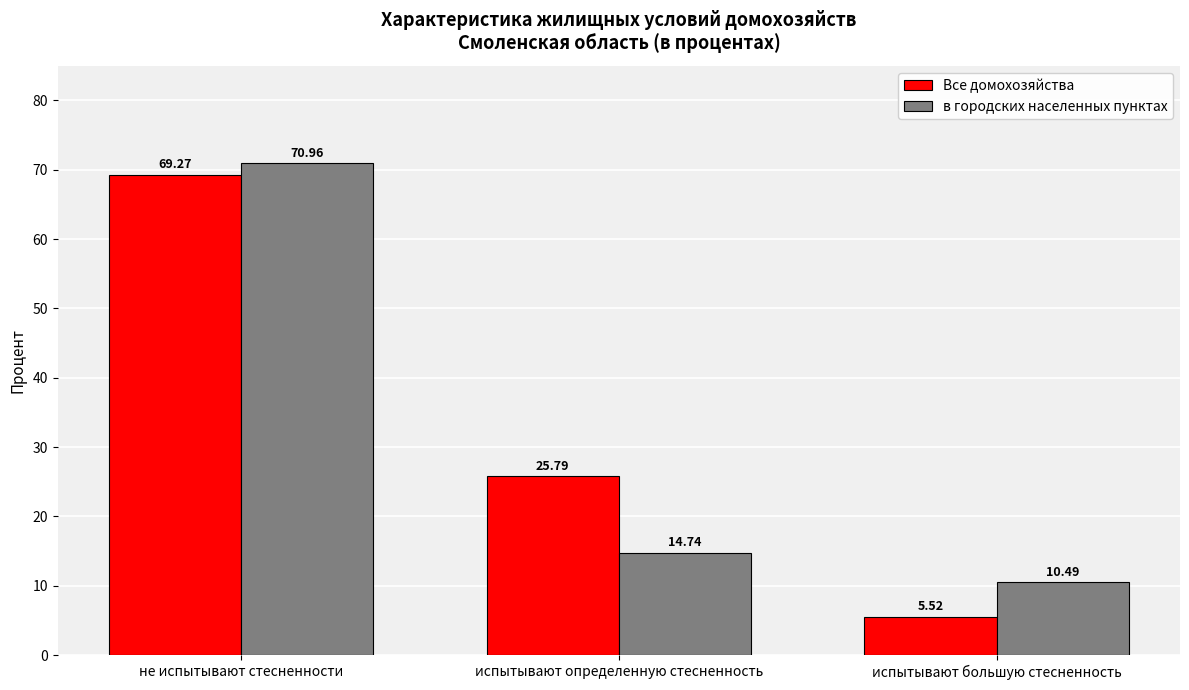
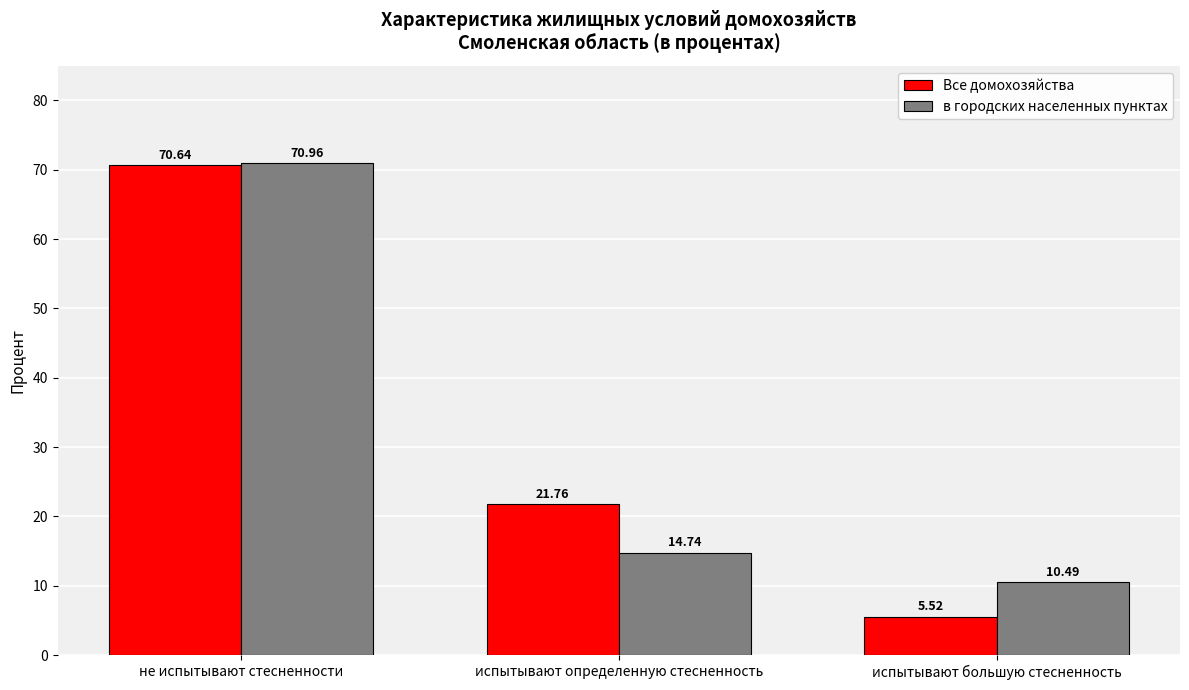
Все домохозяйства, не испытывают стесненности: 69.27 -> 70.64
Все домохозяйства, испытывают определенную стесненность: 25.79 -> 21.76
